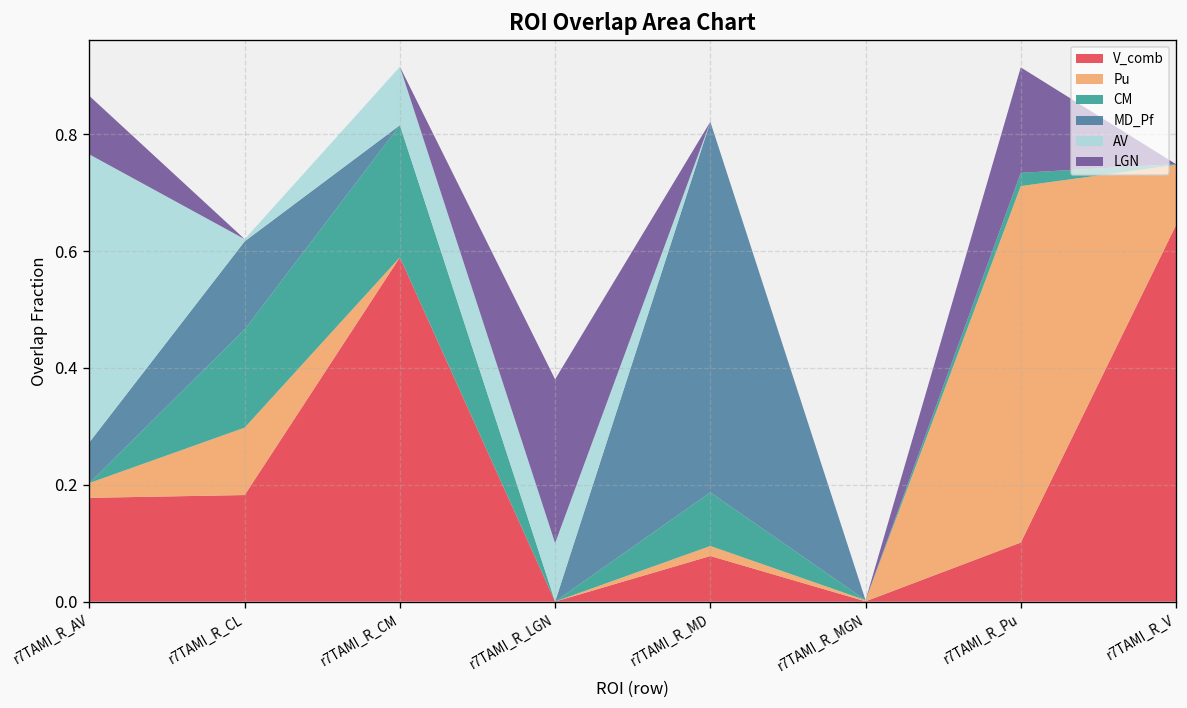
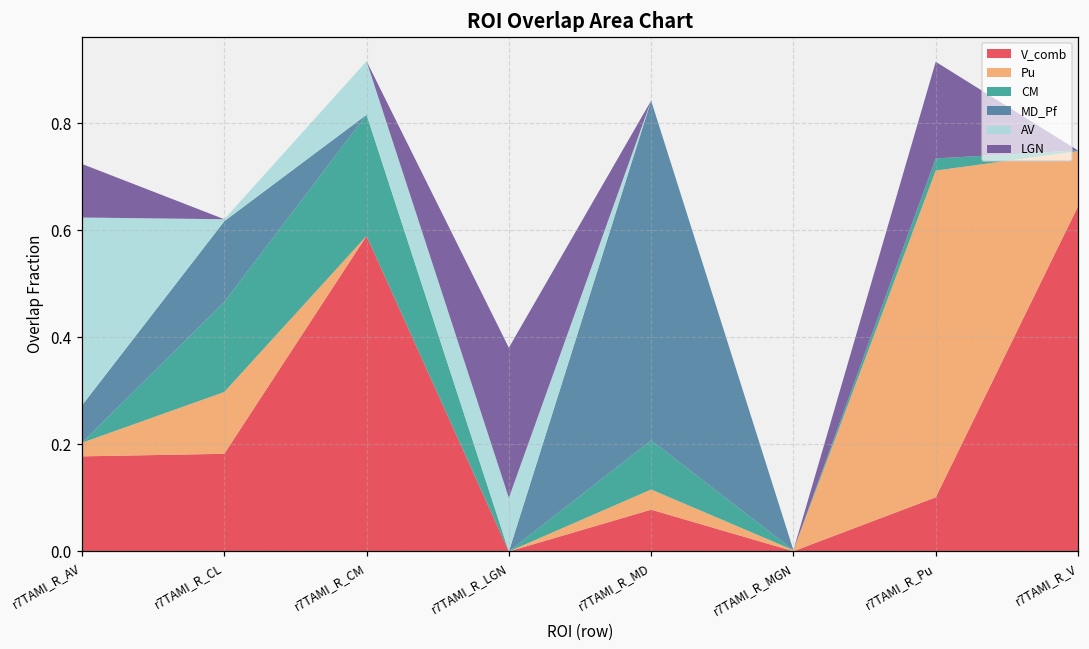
AV, r7TAMI_R_AV: 0.49 -> 0.35
Pu, r7TAMI_R_MD: 0.02 -> 0.04
